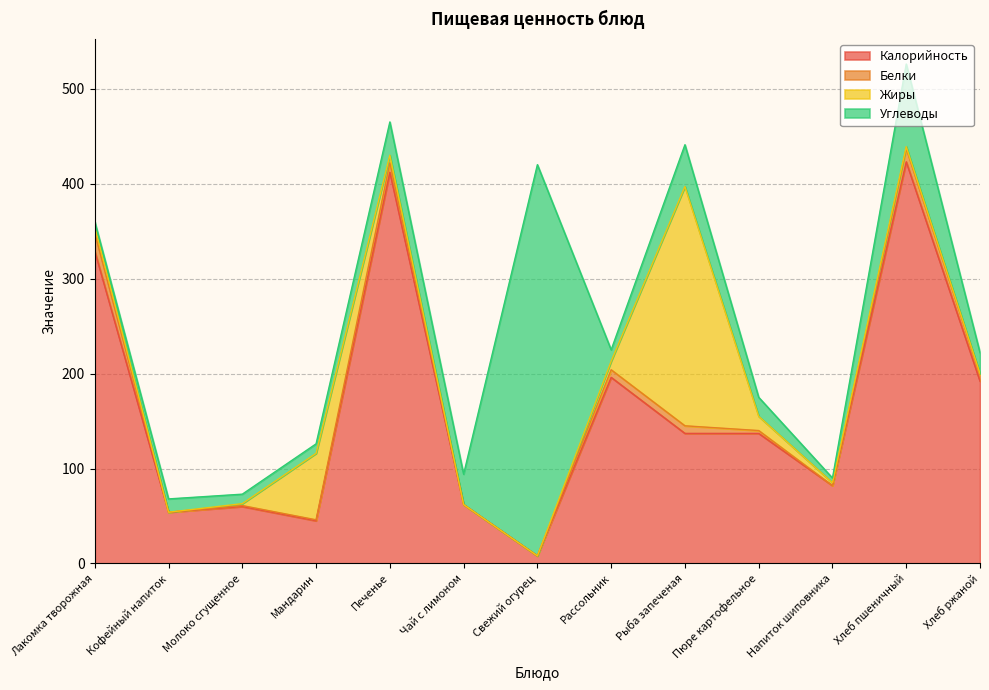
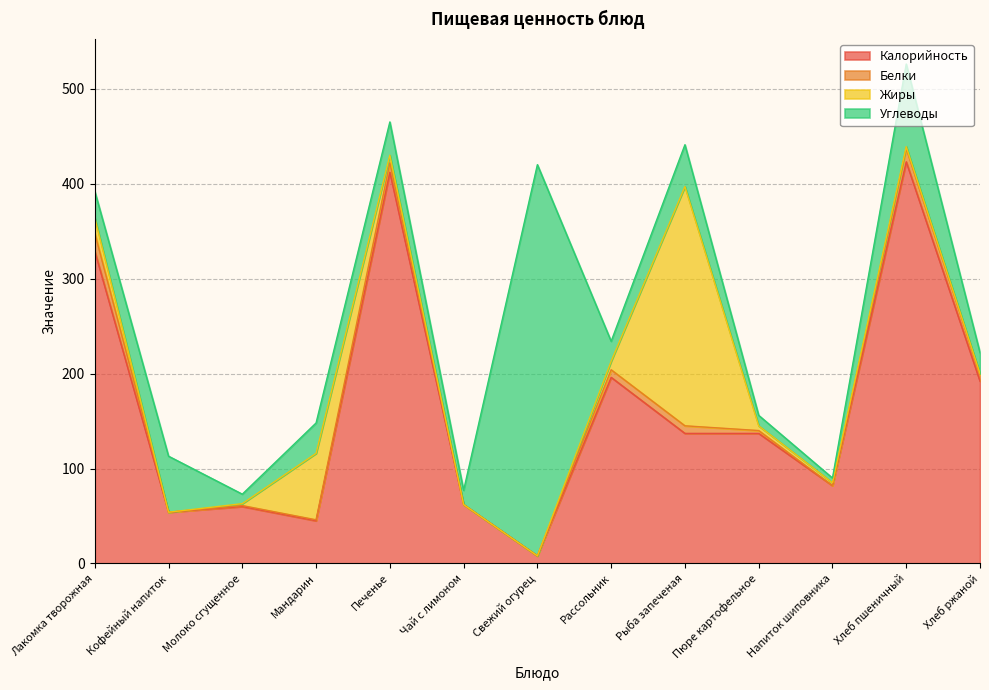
Жиры, Лакомка творожная: 10 -> 20
Углеводы, Лакомка творожная: 10 -> 30
Углеводы, Кофейный напиток: 10 -> 60
Углеводы, Мандарин: 10 -> 30
Углеводы, Чай с лимоном: 30 -> 20
Углеводы, Рассольник: 10 -> 20
Жиры, Пюре картофельное: 20 -> 10
Углеводы, Пюре картофельное: 20 -> 10
